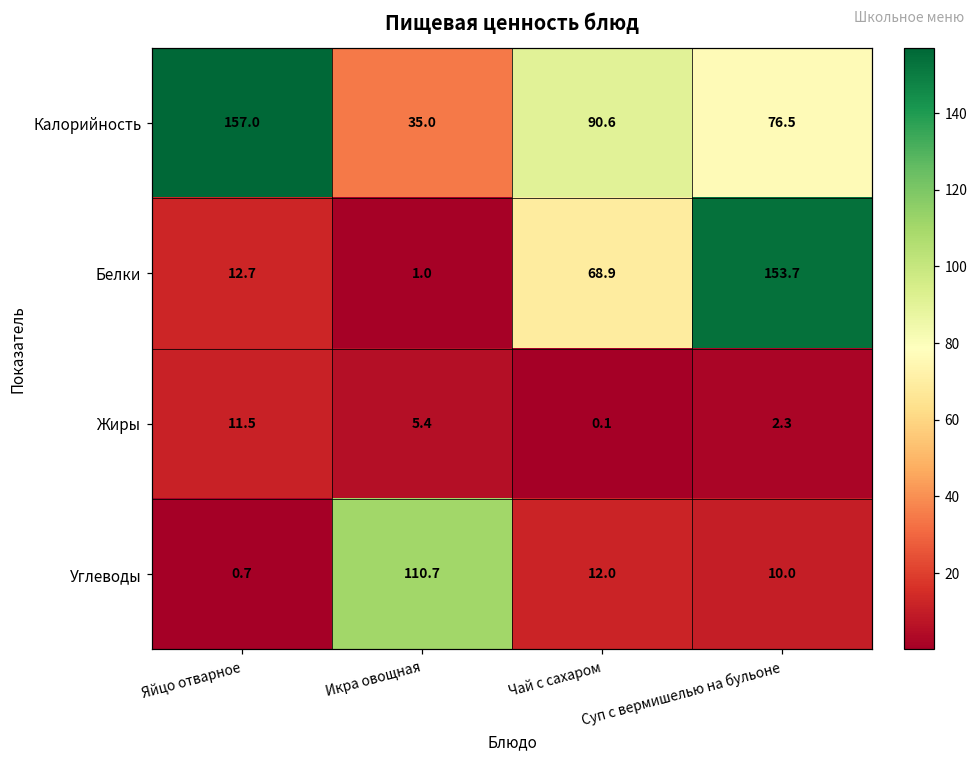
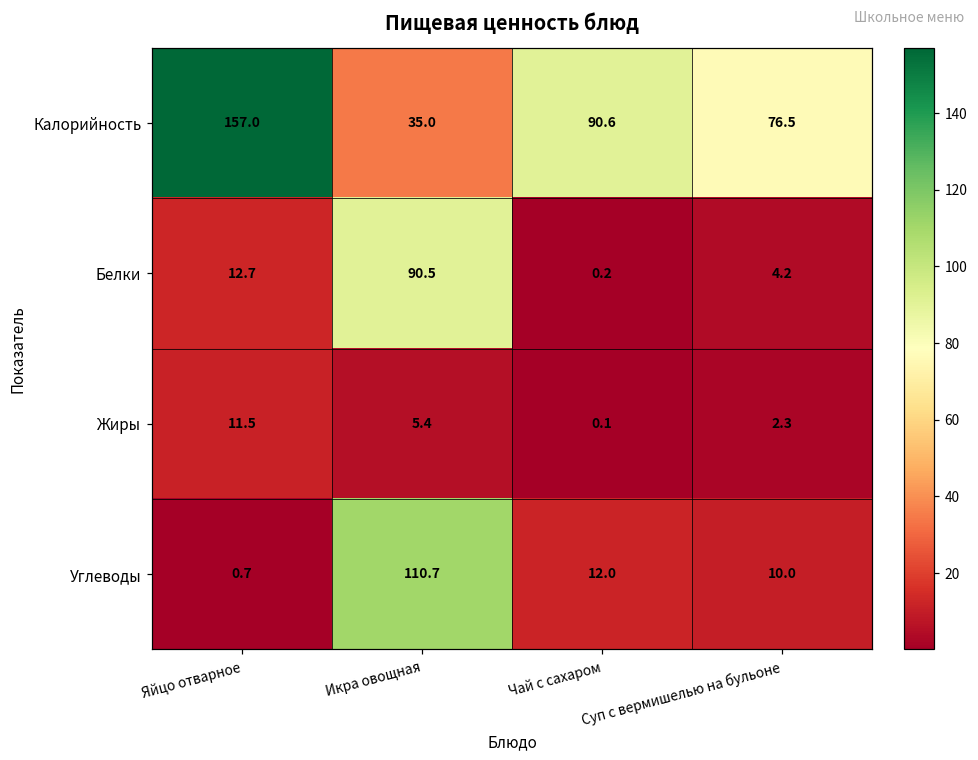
Белки, Икра овощная: 1.0 -> 90.5
Белки, Чай с сахаром: 68.9 -> 0.2
Белки, Суп с вермишелью на бульоне: 153.7 -> 4.2
